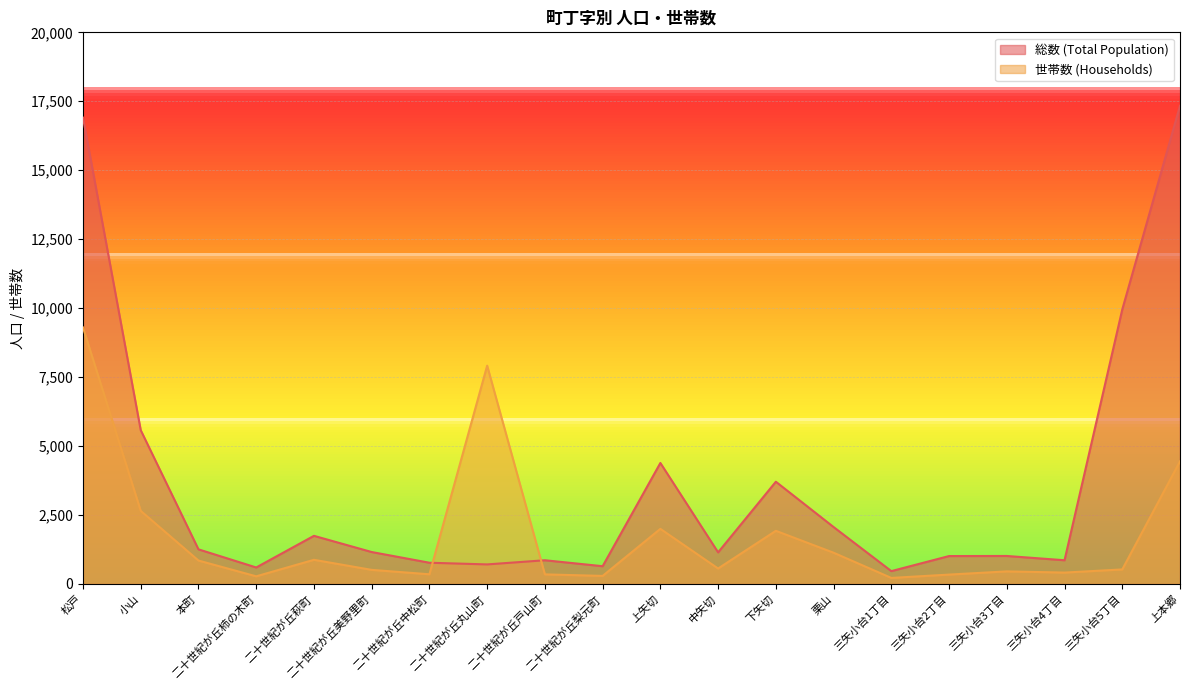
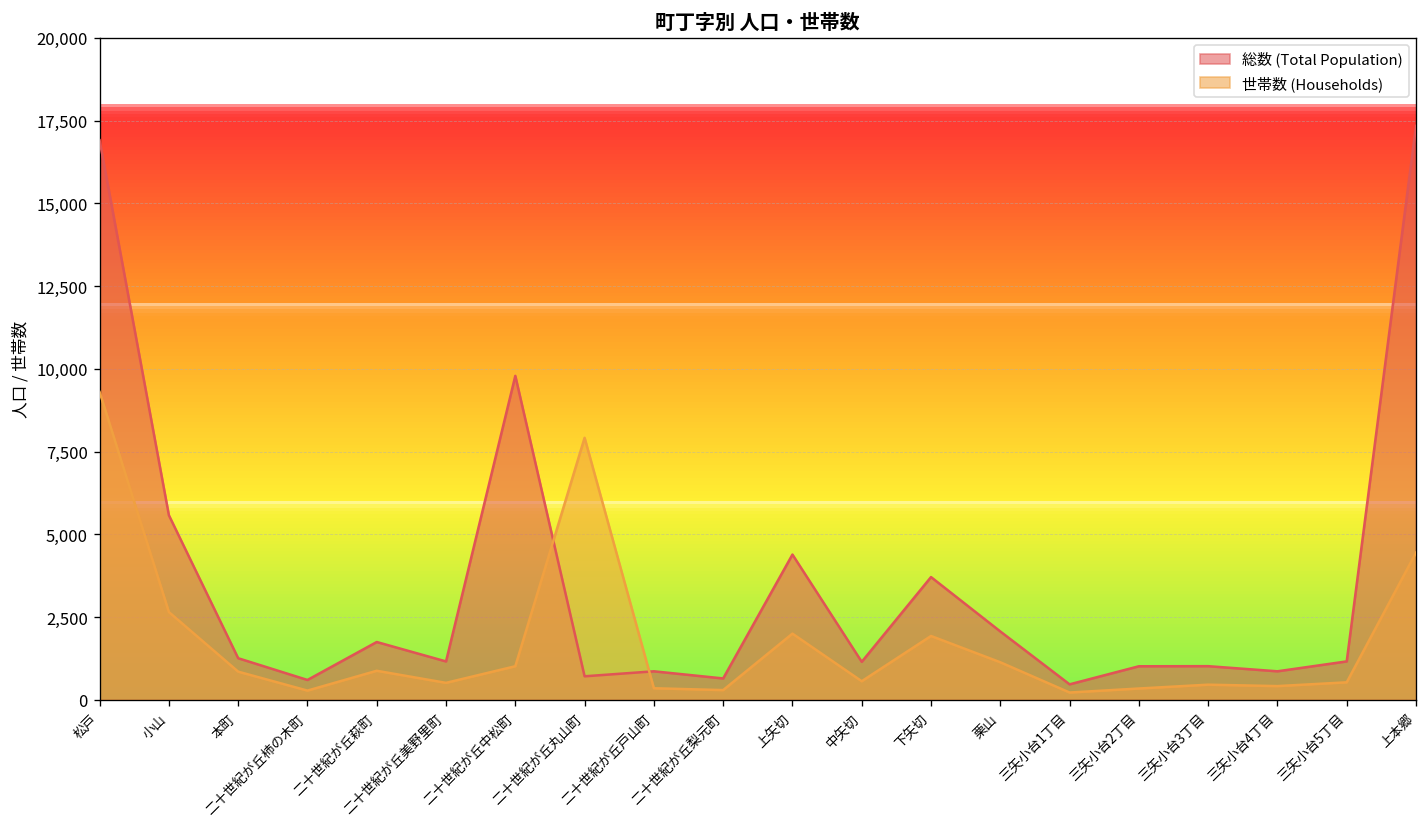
総数 (Total Population), 二十世紀が丘中松町: 800 -> 9,800
世帯数 (Households), 二十世紀が丘中松町: 400 -> 1,000
総数 (Total Population), 三矢小台5丁目: 10,000 -> 1,200
